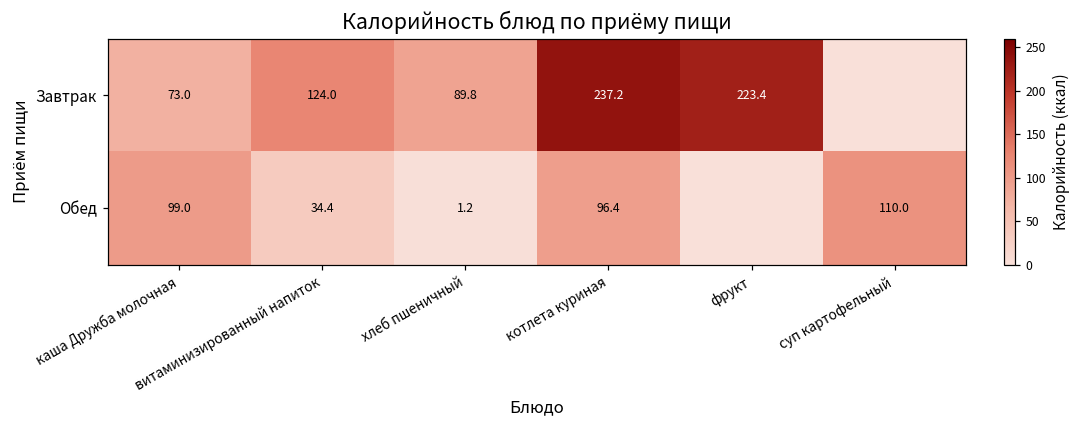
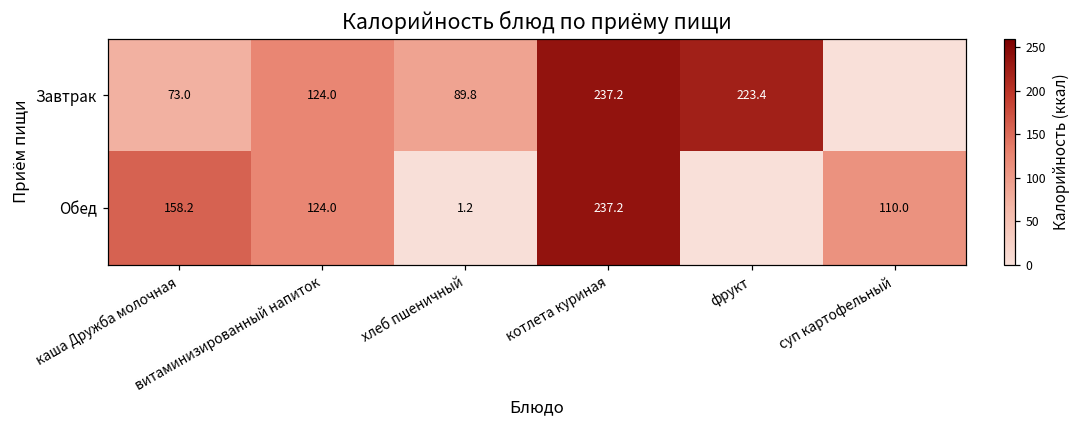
Обед, каша Дружба молочная: 99.0 -> 158.2
Обед, витаминизированный напиток: 34.4 -> 124.0
Обед, котлета куриная: 96.4 -> 237.2
